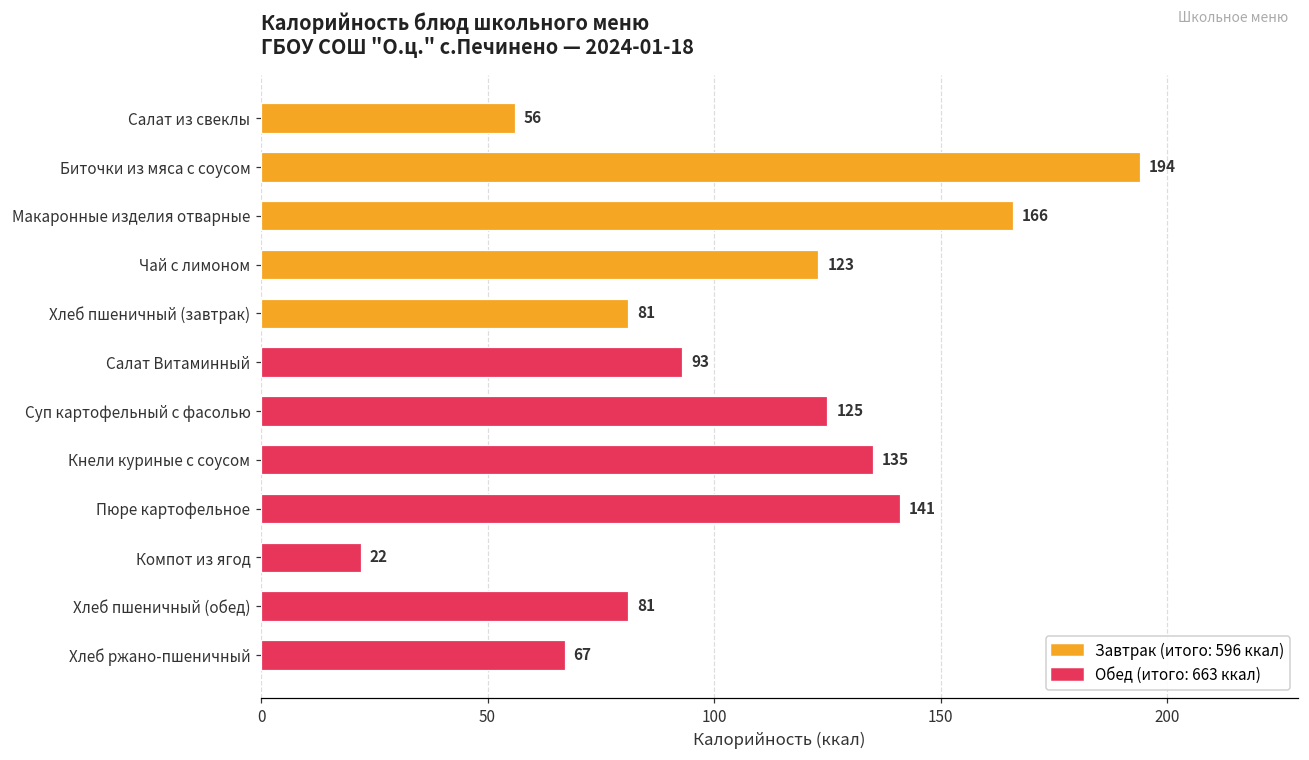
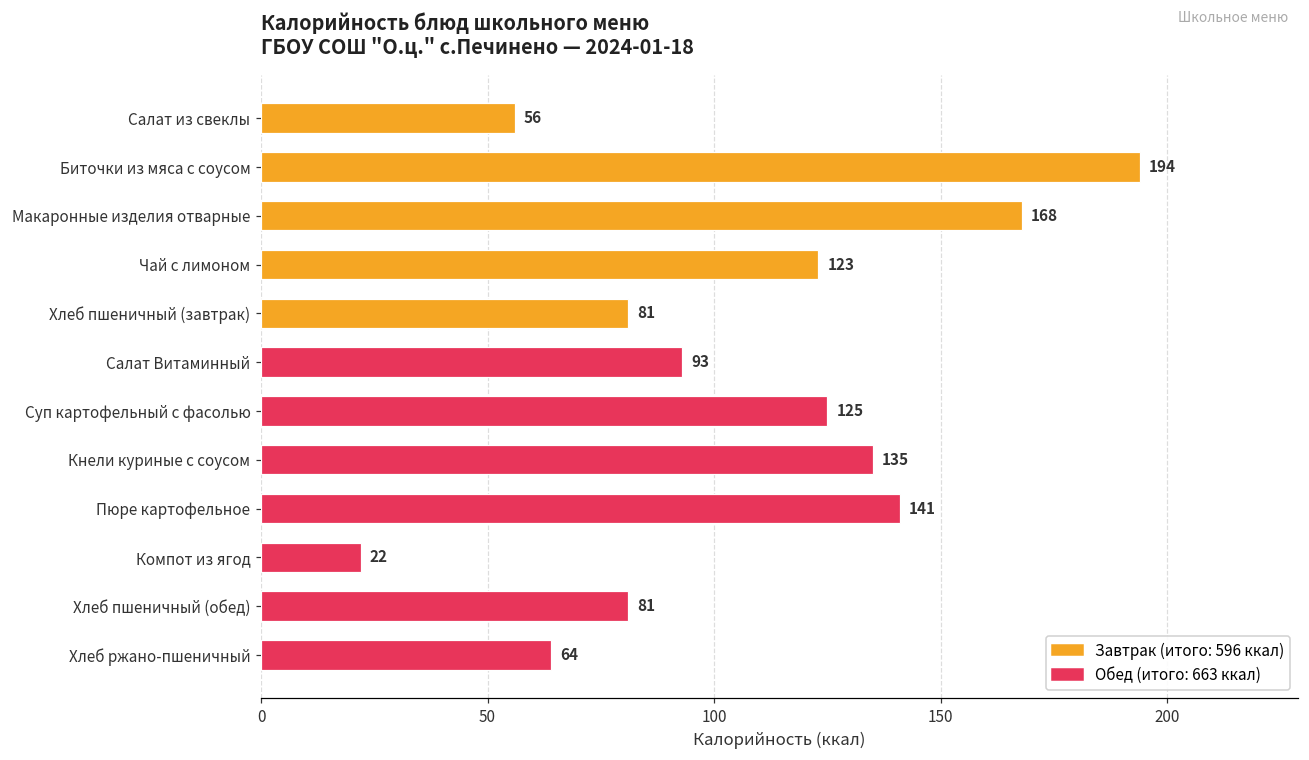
Макаронные изделия отварные: 166 -> 168
Хлеб ржано-пшеничный: 67 -> 64
